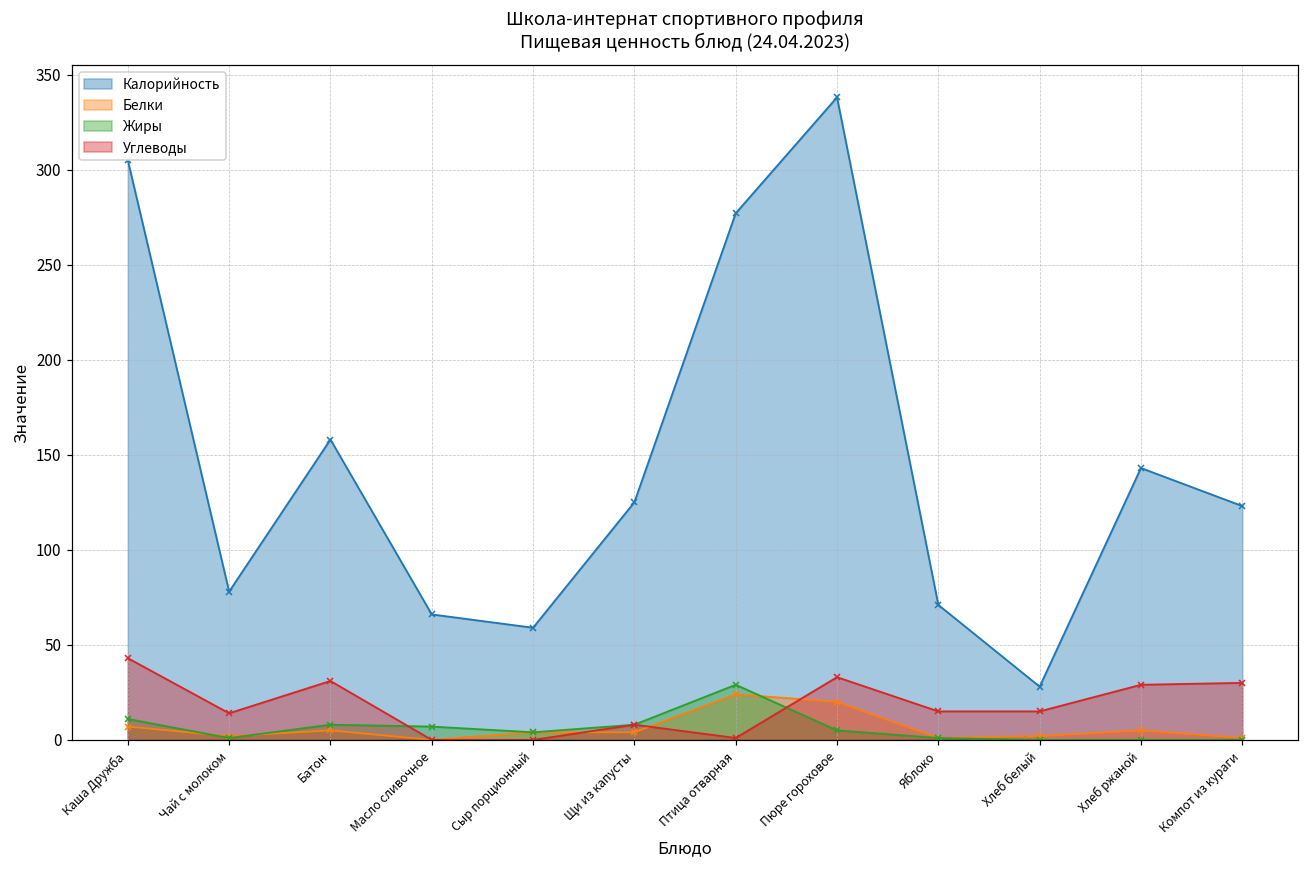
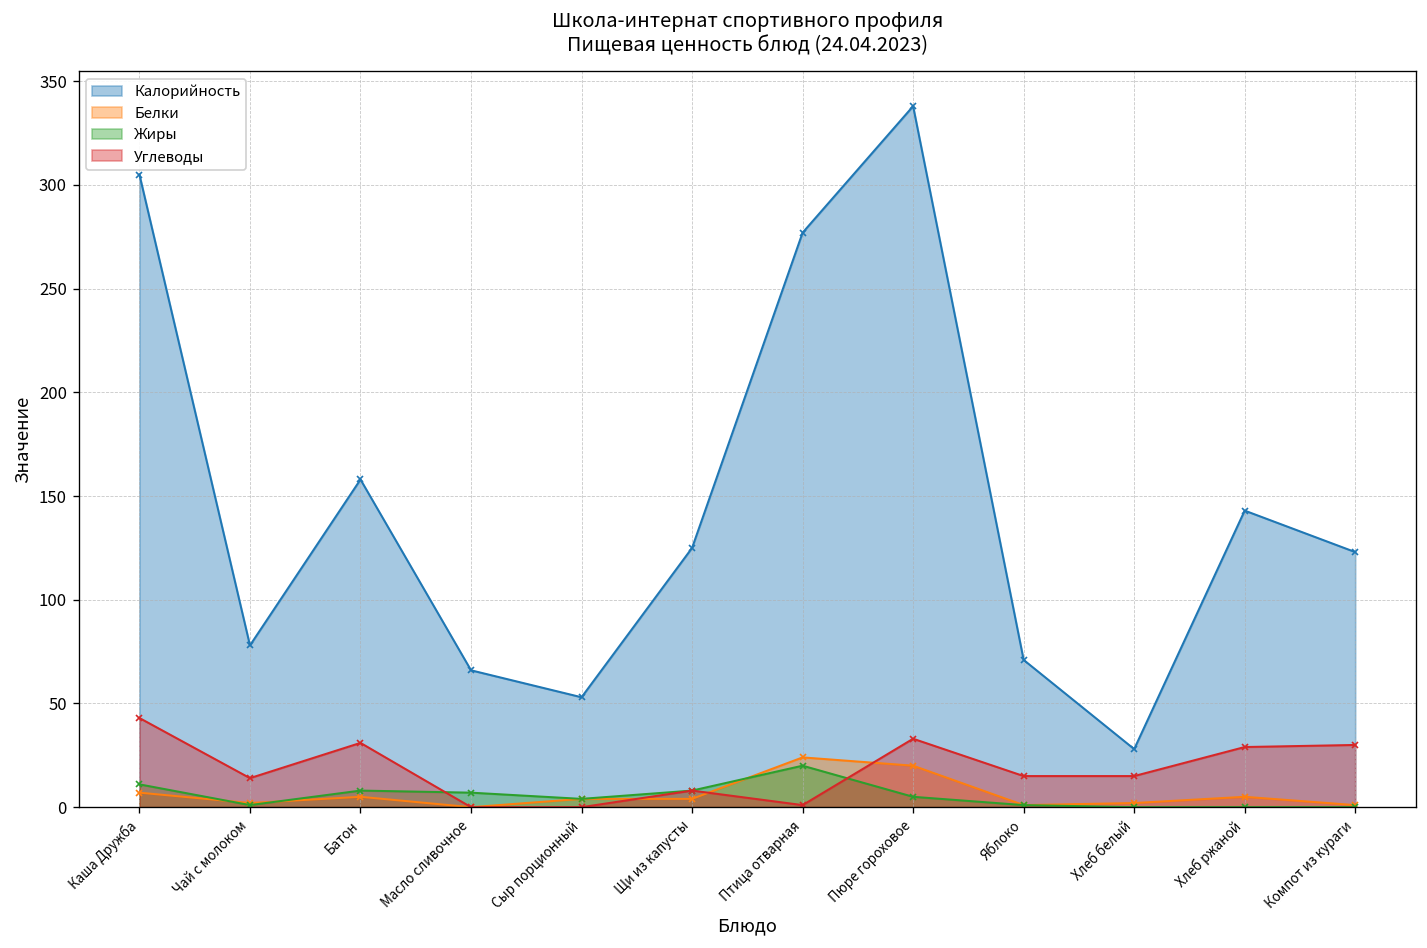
Калорийность, Сыр порционный: 59 -> 53
Жиры, Птица отварная: 29 -> 20
